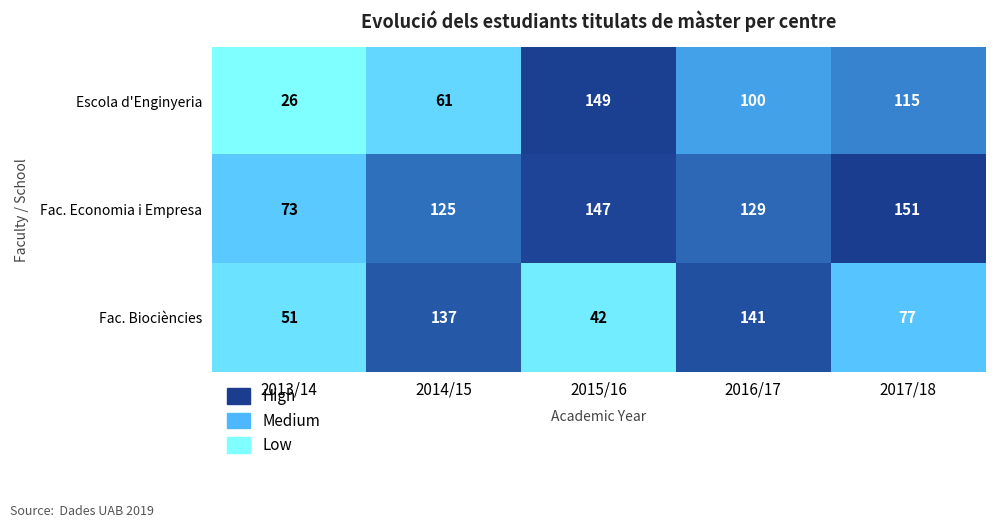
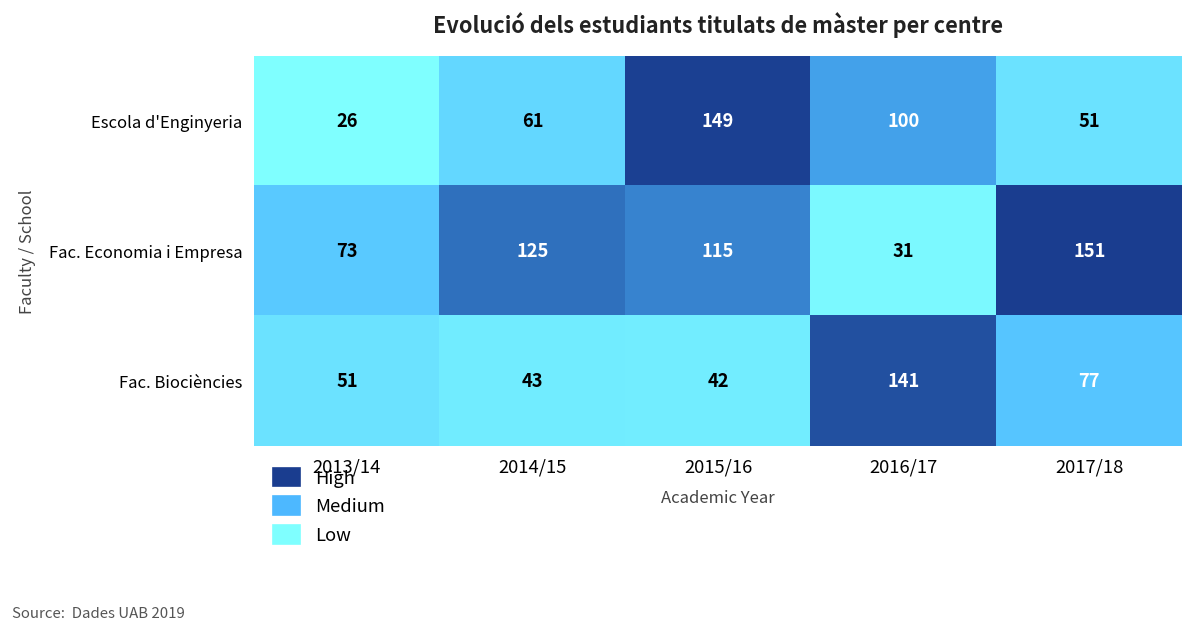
Escola d'Enginyeria, 2017/18: 115 -> 51
Fac. Economia i Empresa, 2015/16: 147 -> 115
Fac. Economia i Empresa, 2016/17: 129 -> 31
Fac. Biociències, 2014/15: 137 -> 43
